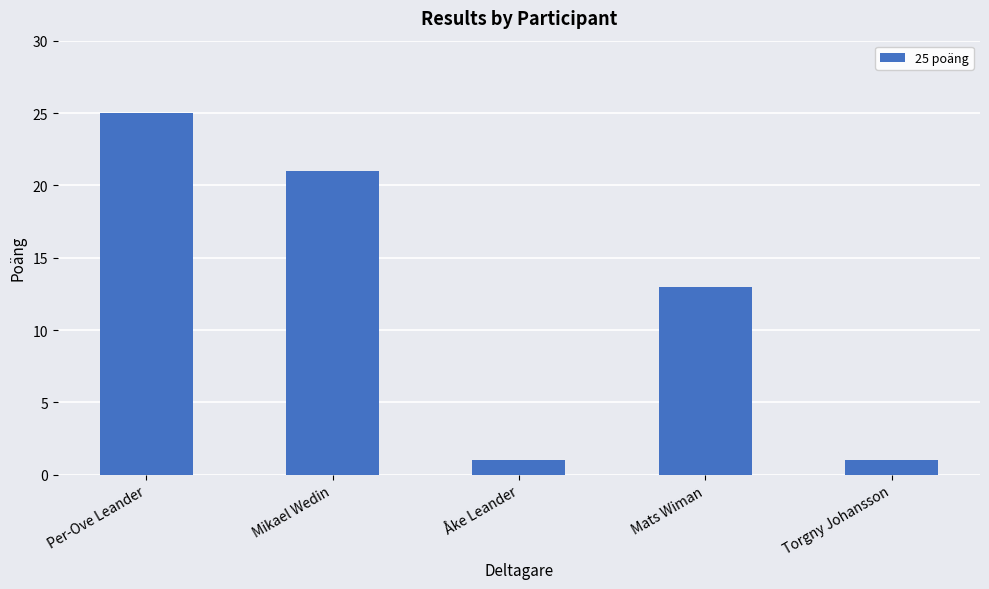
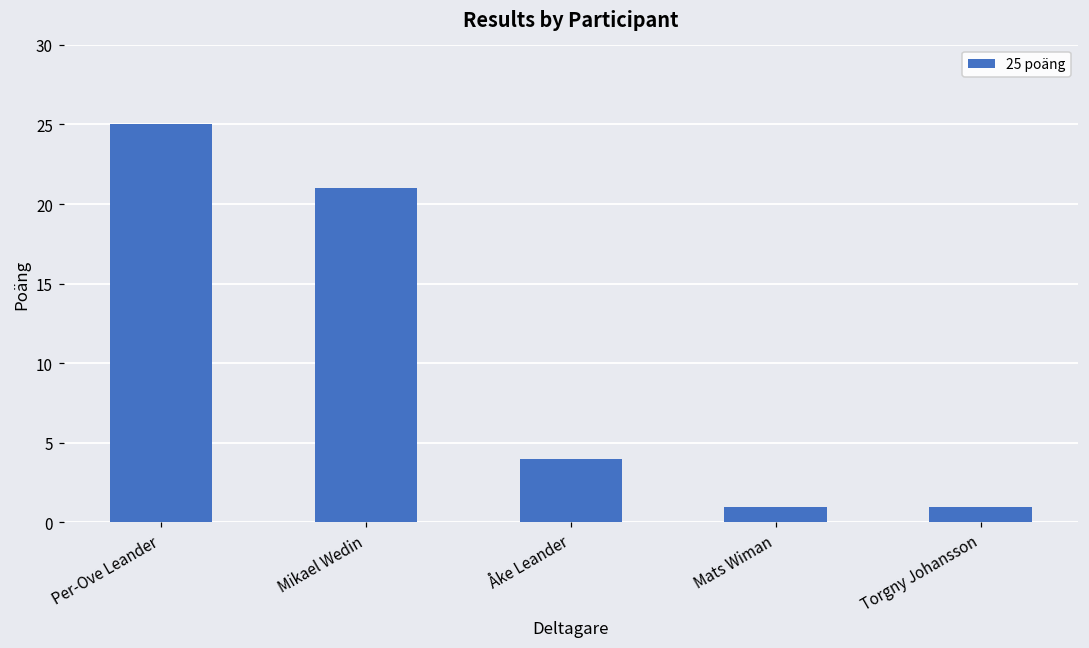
Åke Leander: 1 -> 4
Mats Wiman: 13 -> 1
